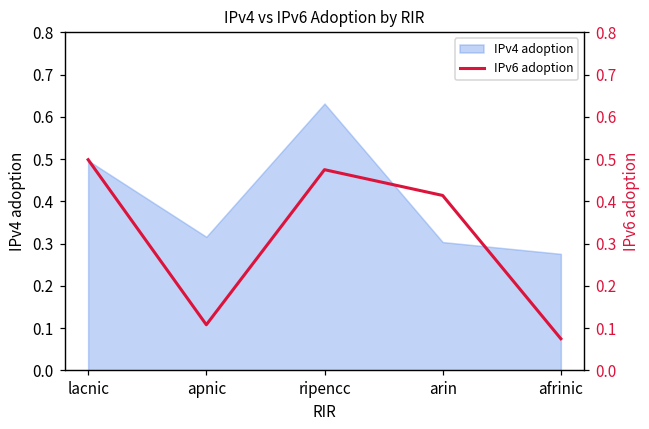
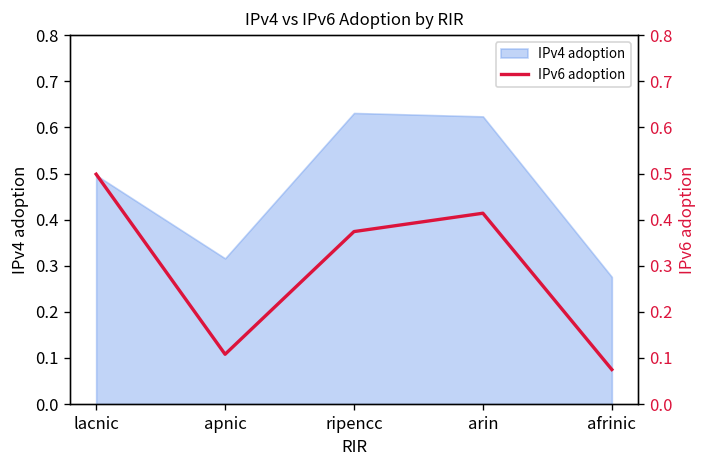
IPv4 adoption, arin: 0.30 -> 0.62
IPv6 adoption, ripencc: 0.47 -> 0.37
